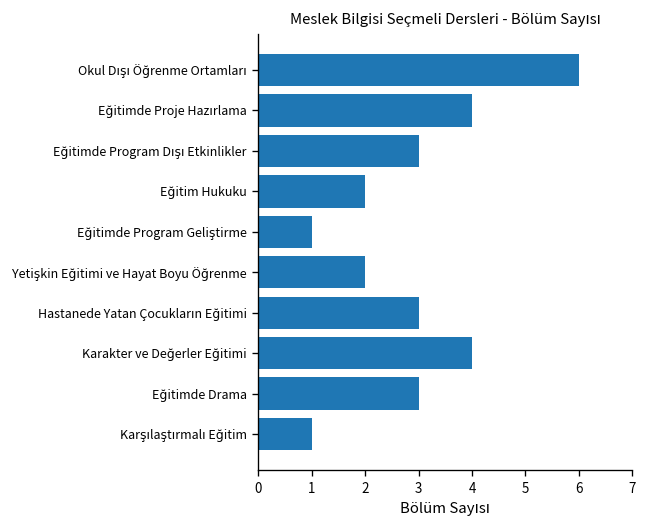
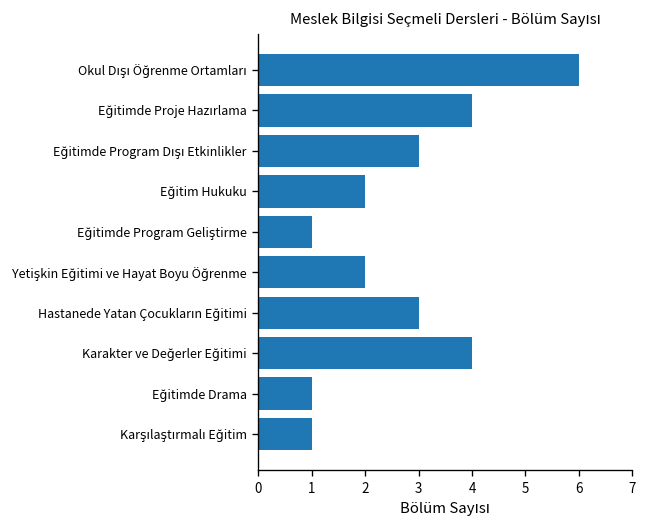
Eğitimde Drama: 3 -> 1
